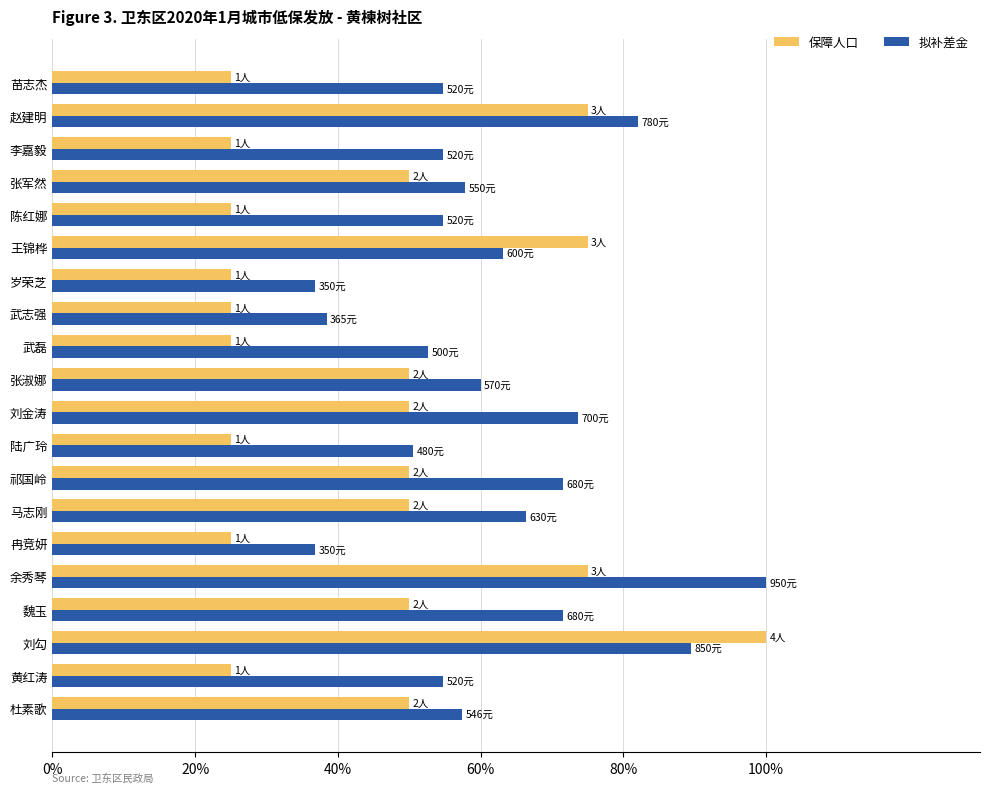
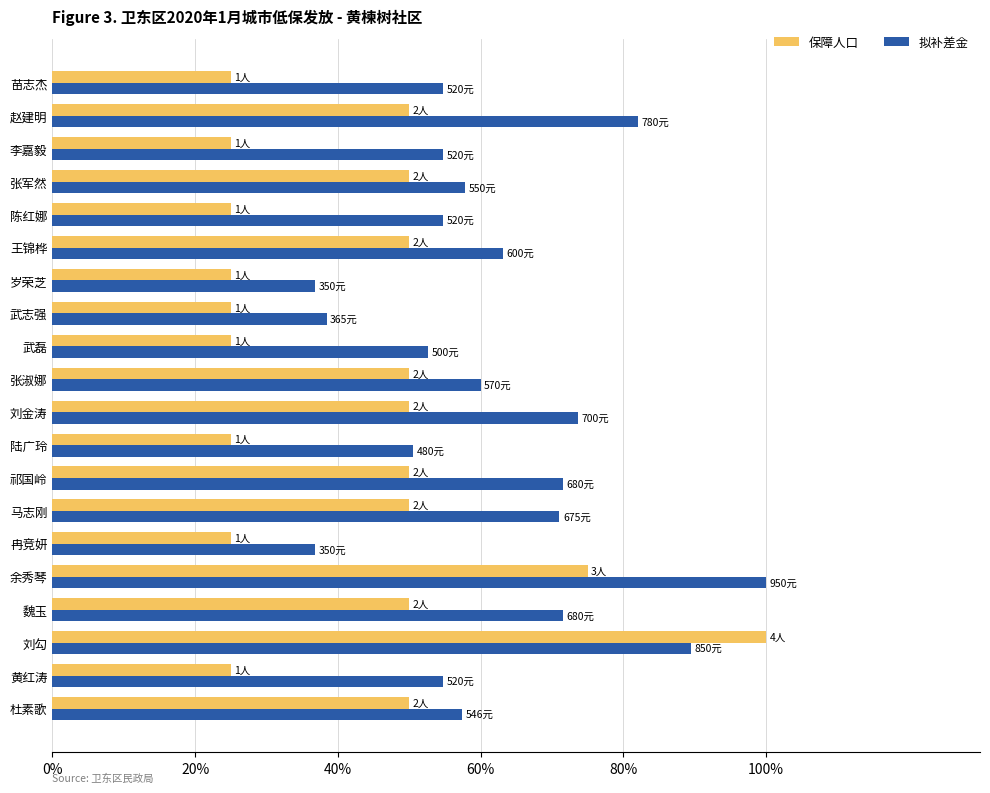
保障人口, 赵建明: 3人 -> 2人
保障人口, 王锦桦: 3人 -> 2人
拟补差金, 马志刚: 630元 -> 675元
